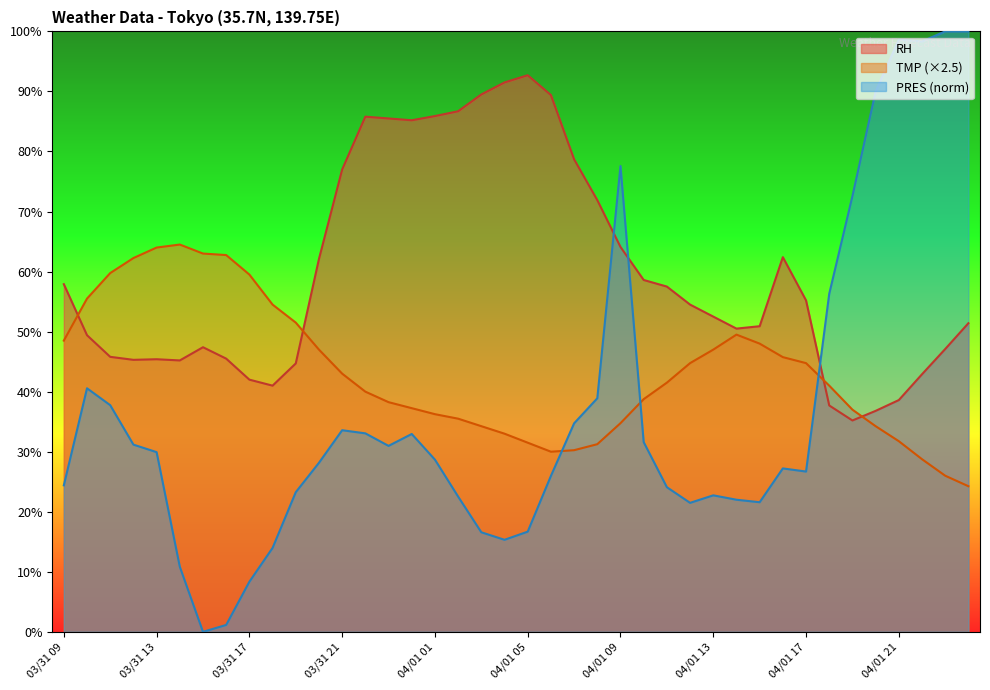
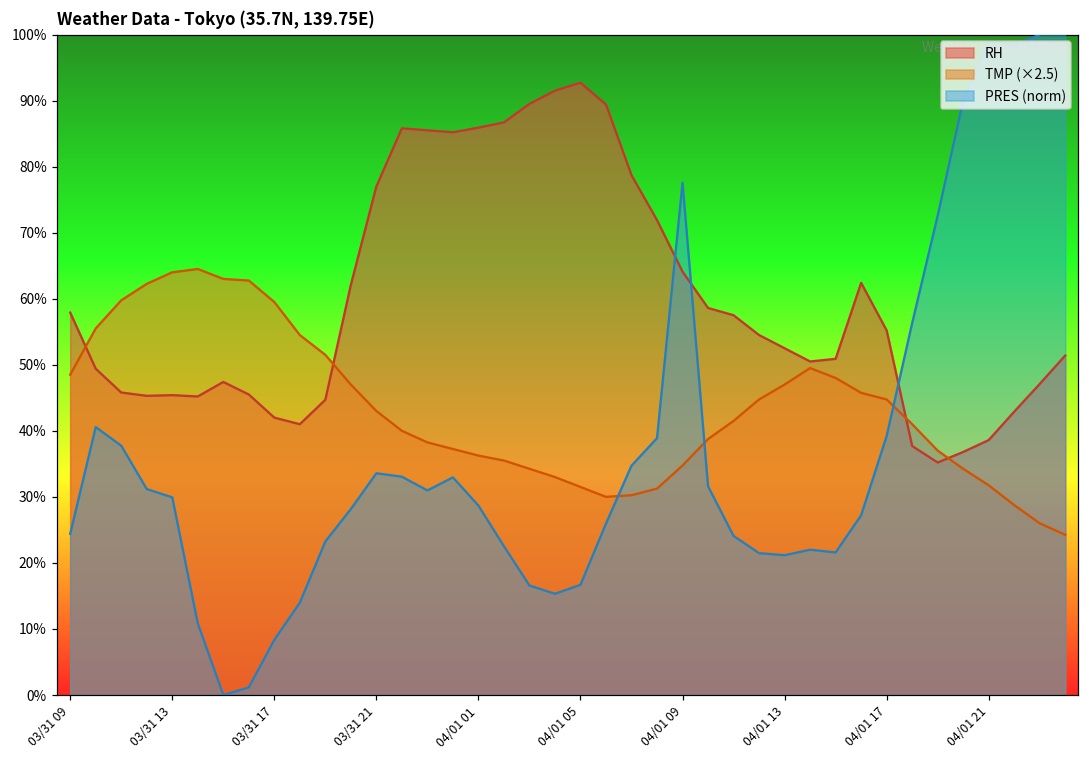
PRES (norm), 04/01 13: 23% -> 21%
PRES (norm), 04/01 17: 27% -> 39%
